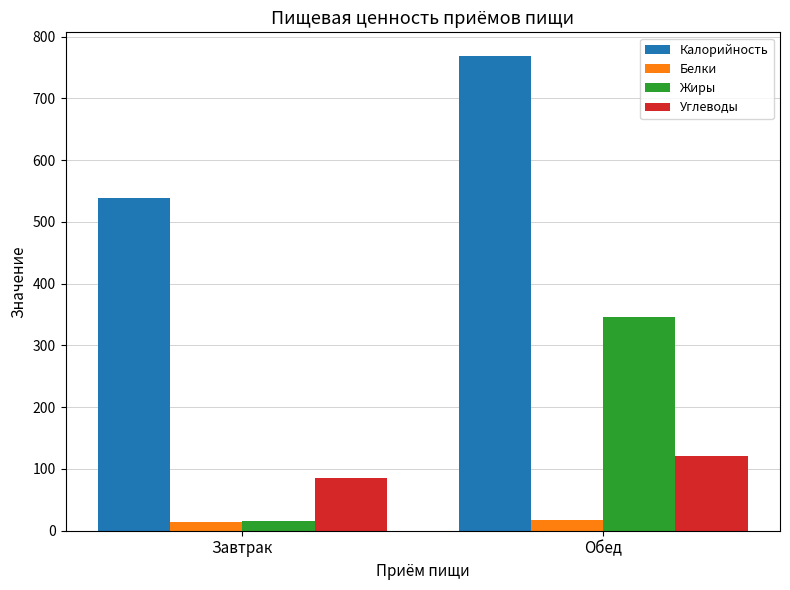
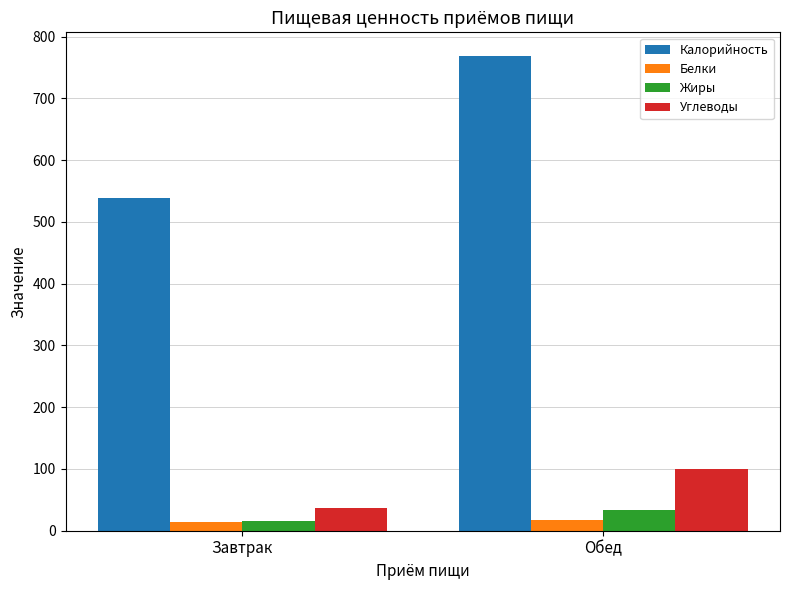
Углеводы, Завтрак: 90 -> 40
Жиры, Обед: 350 -> 30
Углеводы, Обед: 120 -> 100
